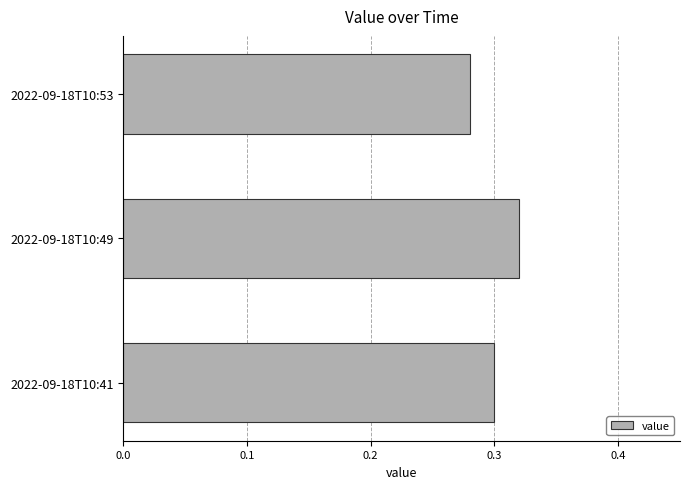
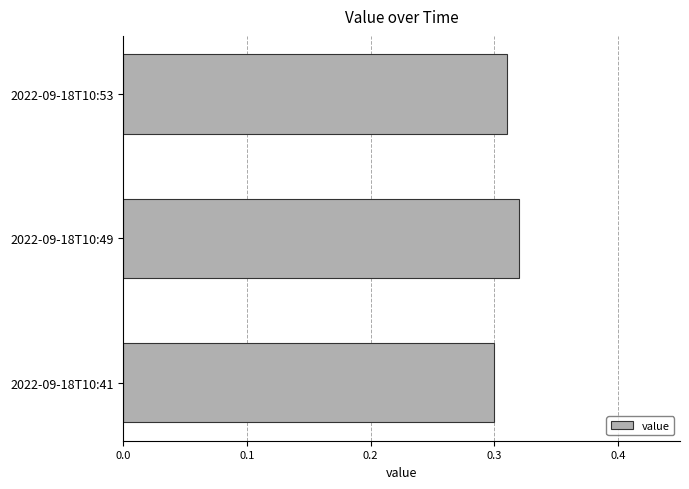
2022-09-18T10:53: 0.28 -> 0.31
